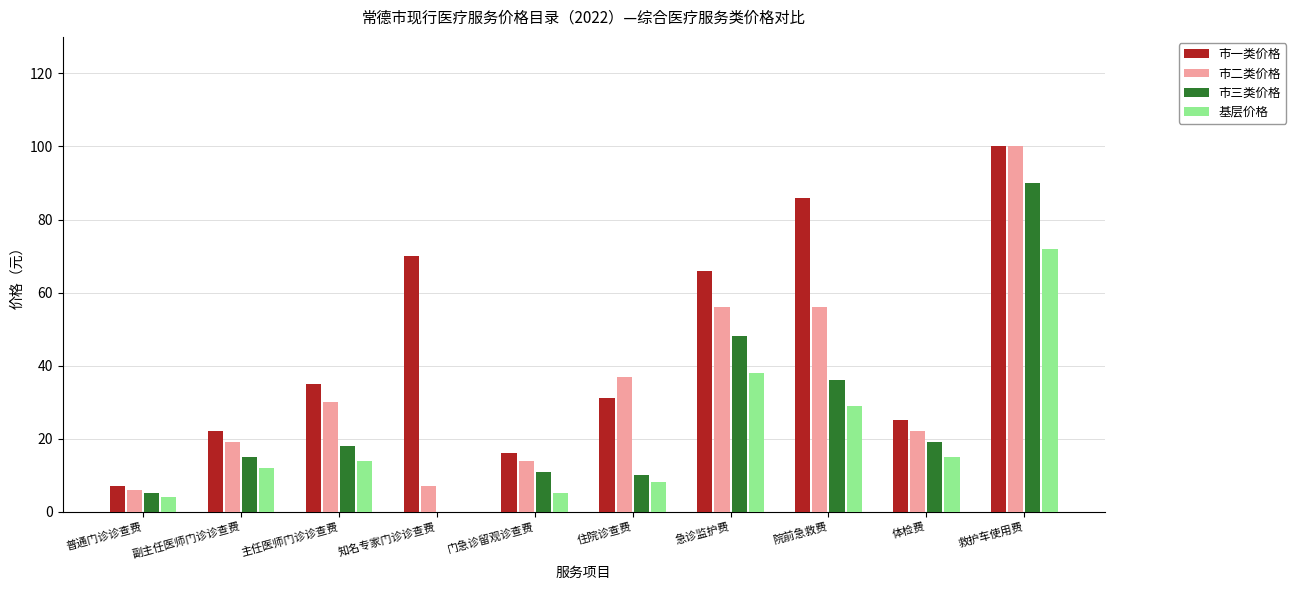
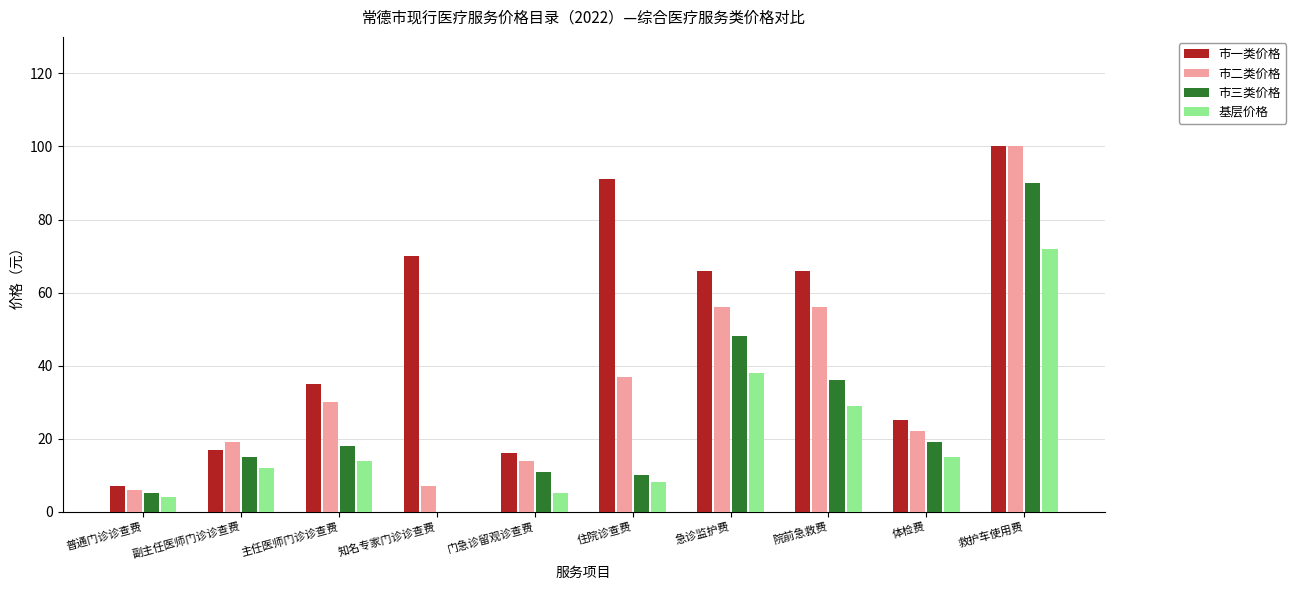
市一类价格, 副主任医师门诊诊查费: 22 -> 17
市一类价格, 住院诊查费: 31 -> 91
市一类价格, 院前急救费: 86 -> 66
